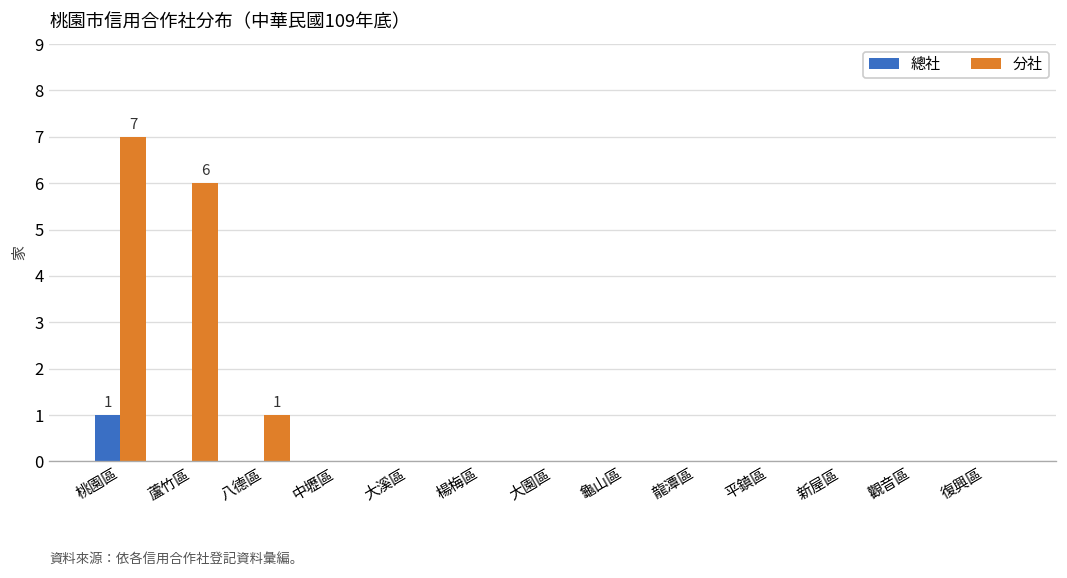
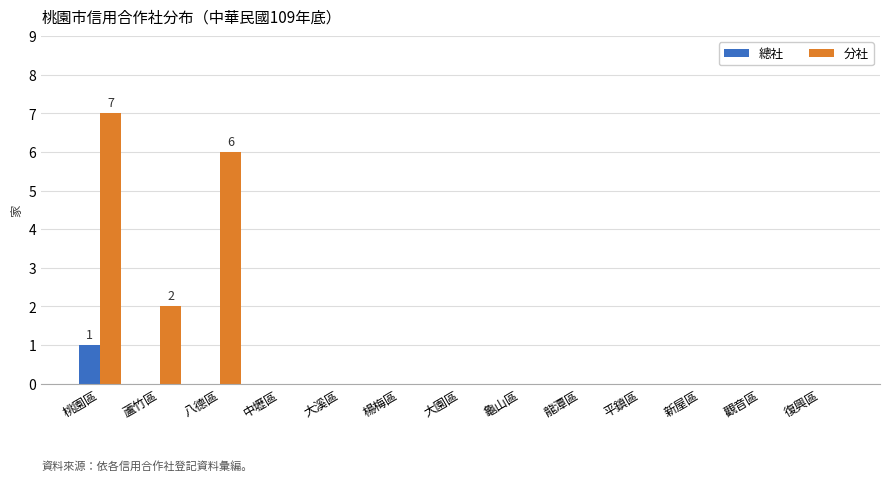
分社, 蘆竹區: 6 -> 2
分社, 八德區: 1 -> 6
